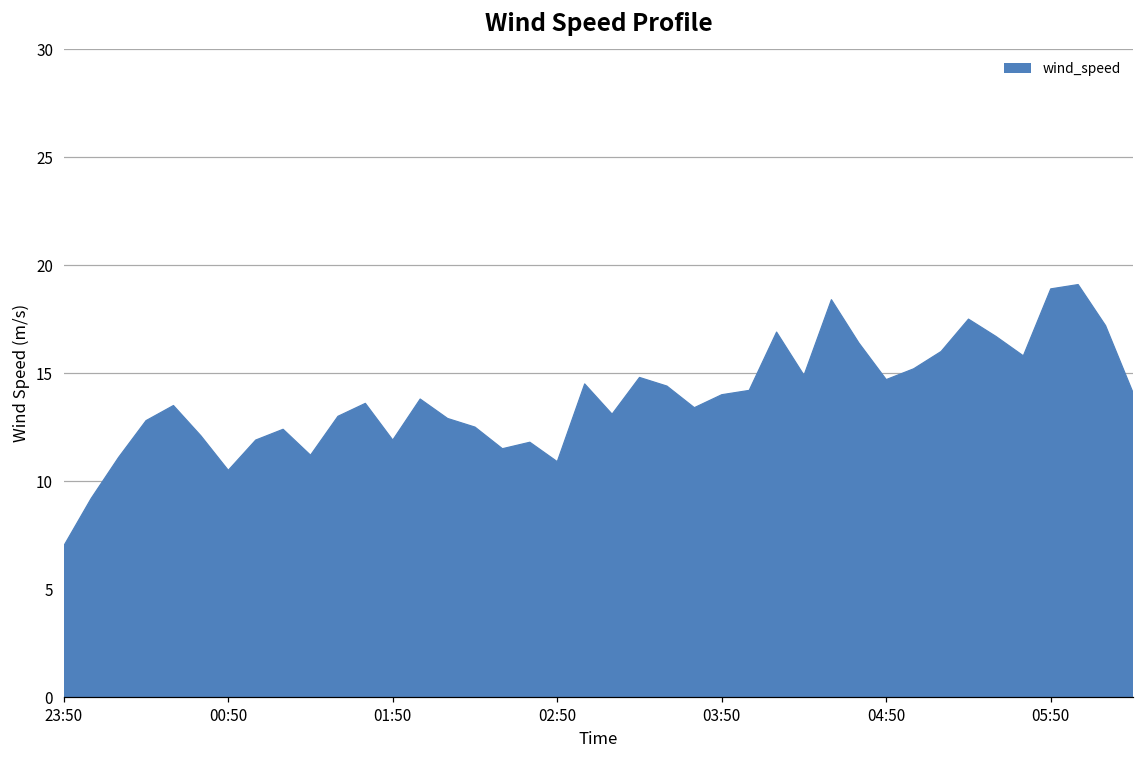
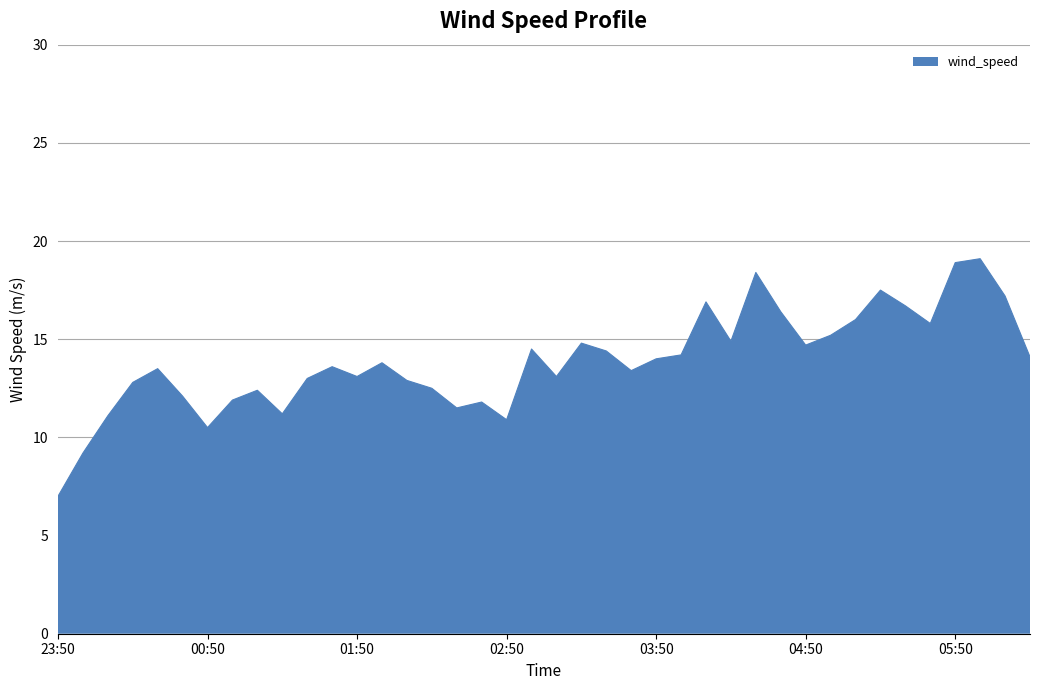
01:50: 11.9 -> 13.1
